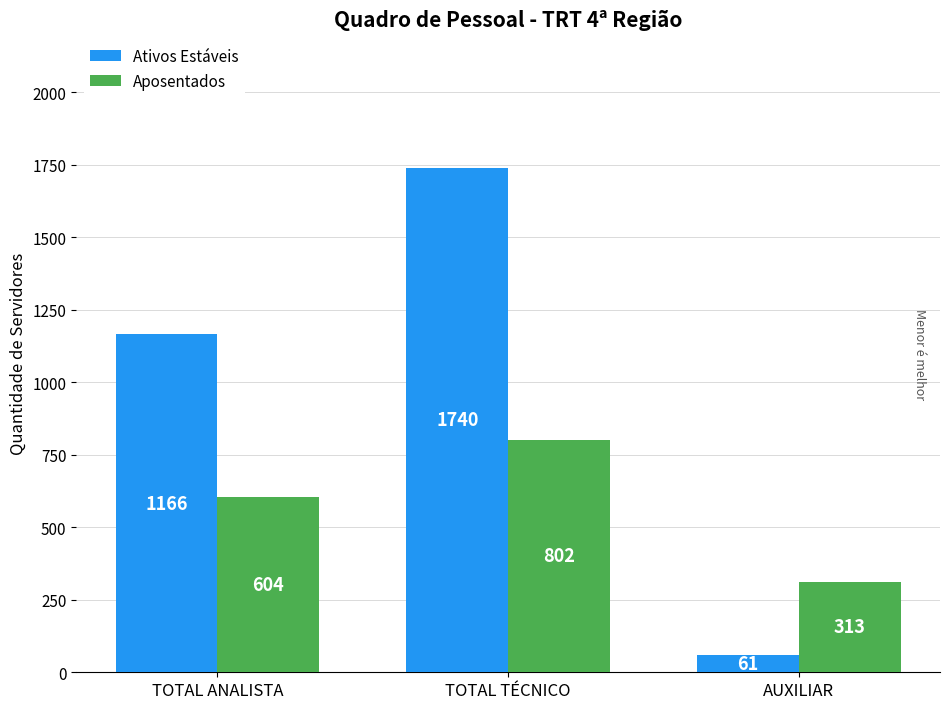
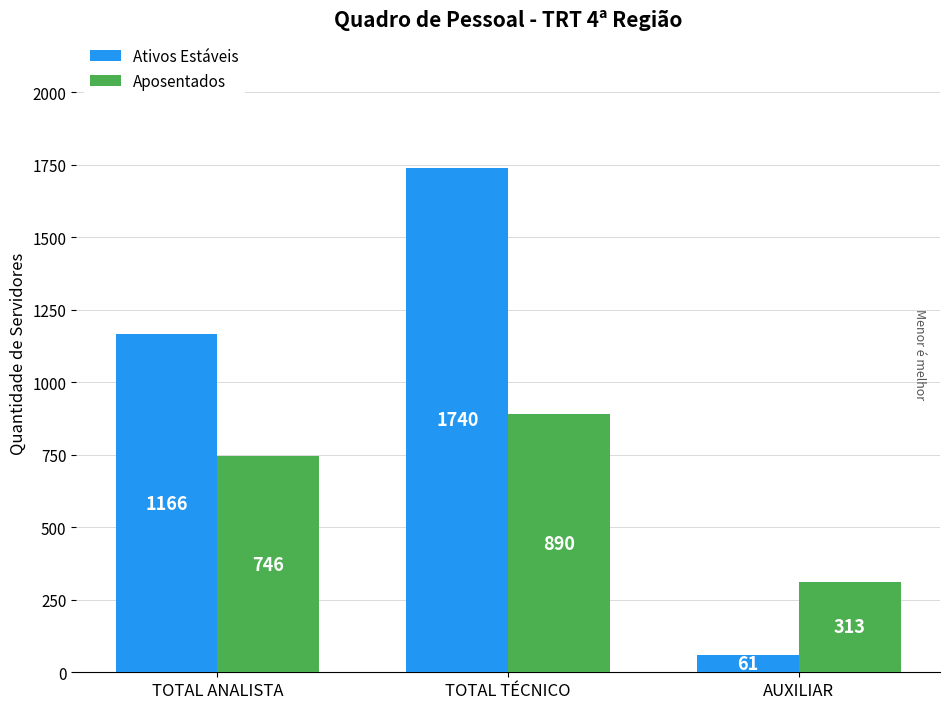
Aposentados, TOTAL ANALISTA: 604 -> 746
Aposentados, TOTAL TÉCNICO: 802 -> 890
